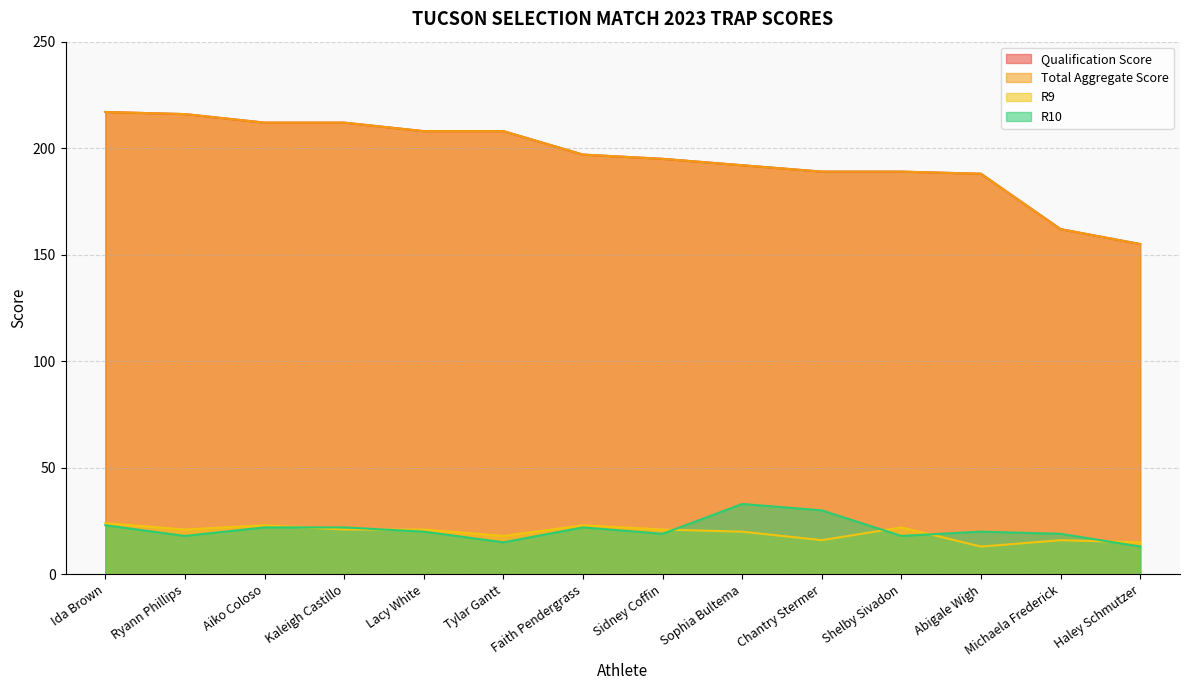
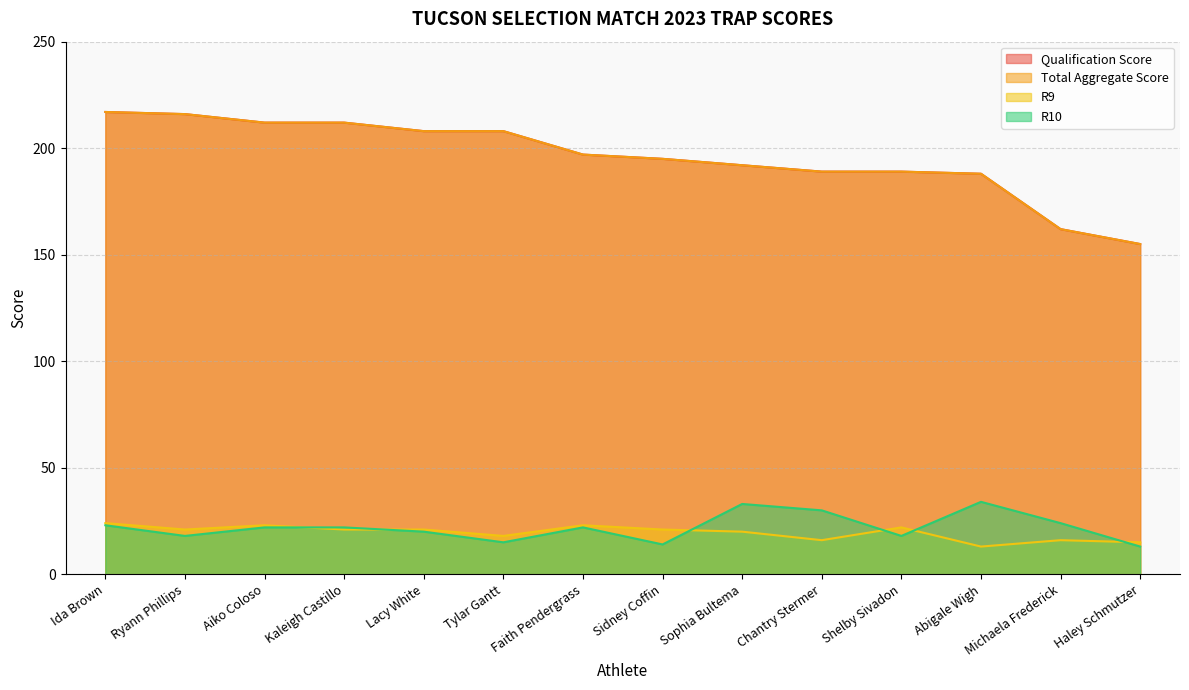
R10, Sidney Coffin: 19 -> 14
R10, Abigale Wigh: 20 -> 34
R10, Michaela Frederick: 19 -> 24
